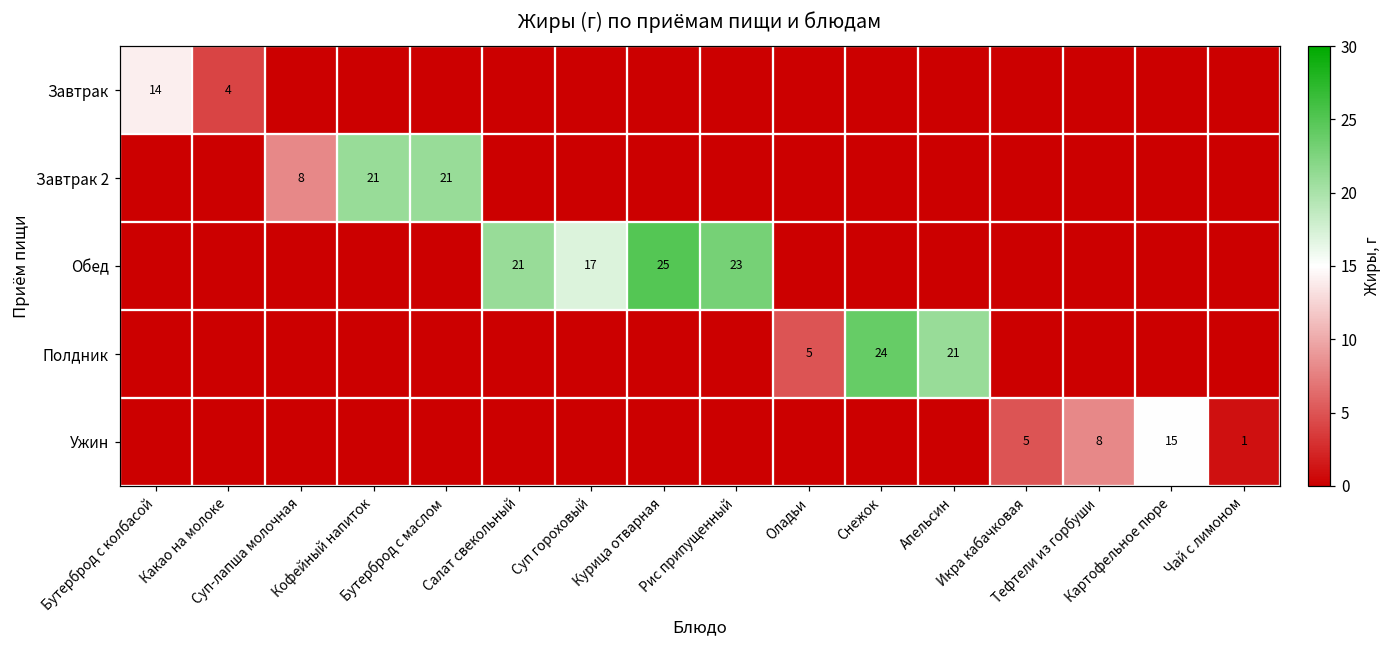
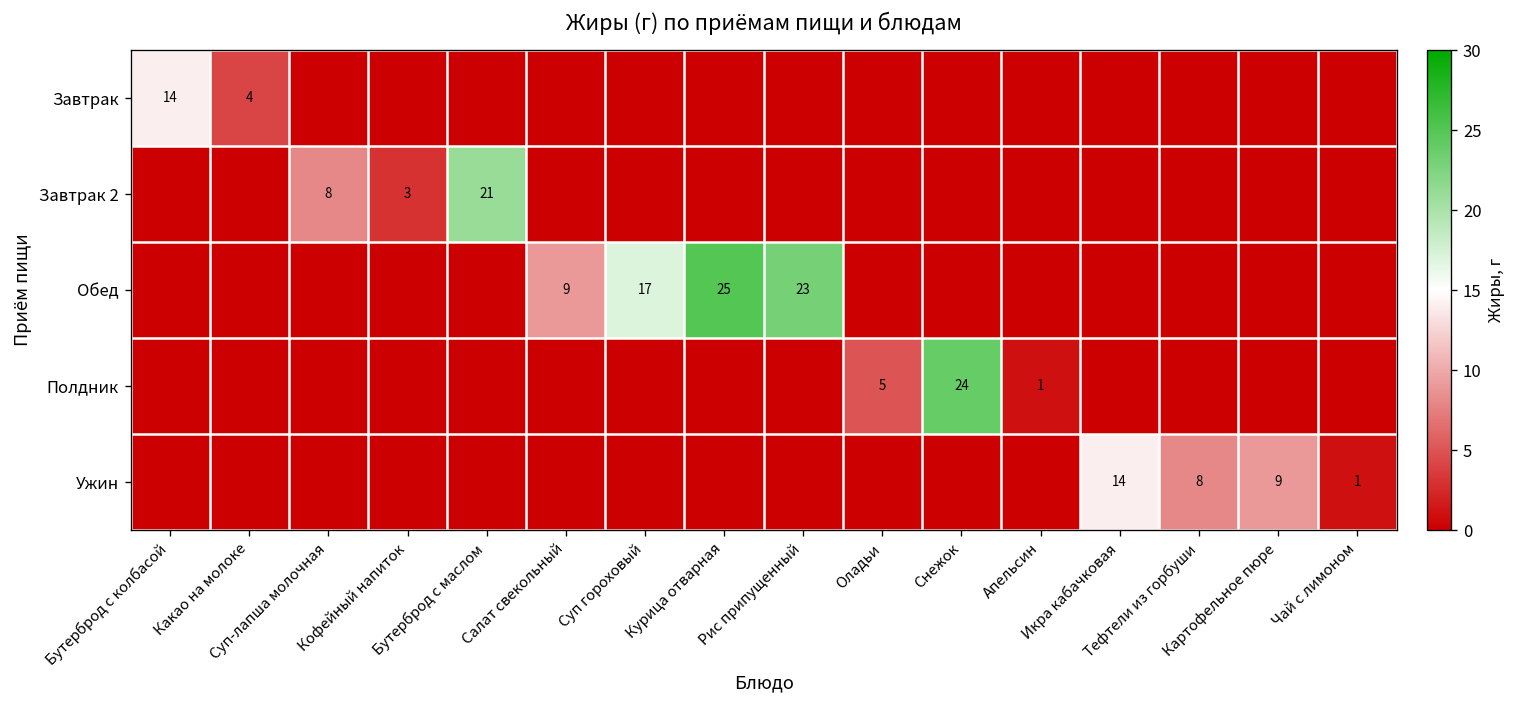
Завтрак 2, Кофейный напиток: 21 -> 3
Обед, Салат свекольный: 21 -> 9
Полдник, Апельсин: 21 -> 1
Ужин, Икра кабачковая: 5 -> 14
Ужин, Картофельное пюре: 15 -> 9
